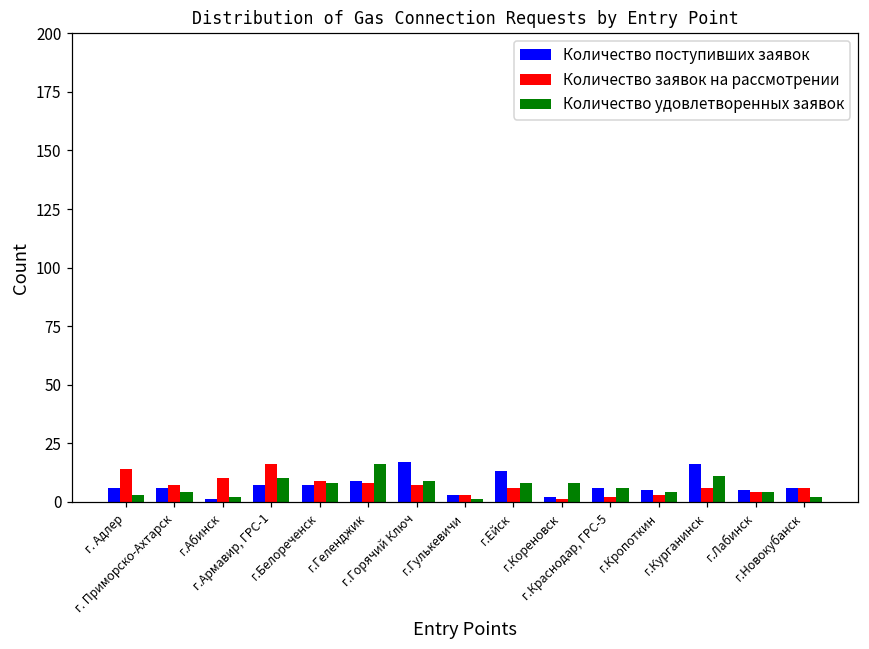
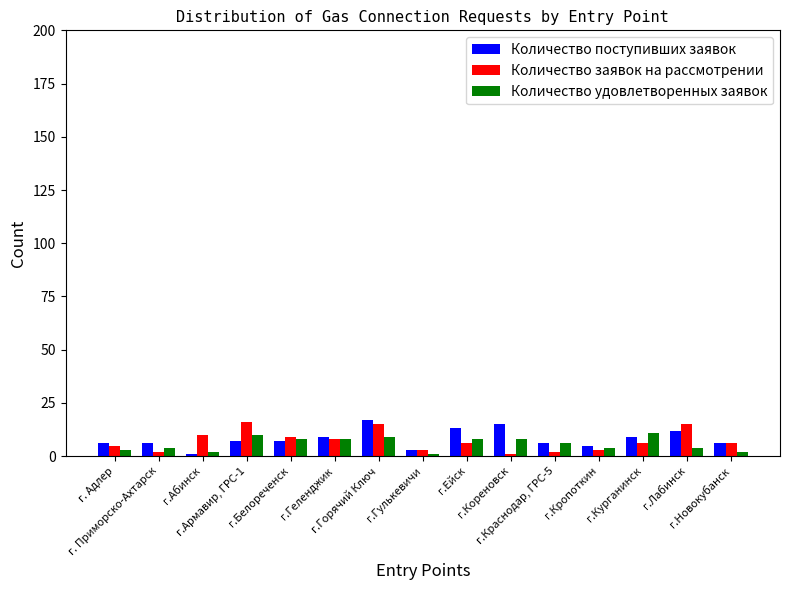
Количество заявок на рассмотрении, г. Адлер: 14 -> 5
Количество заявок на рассмотрении, г. Приморско-Ахтарск: 7 -> 2
Количество удовлетворенных заявок, г.Геленджик: 16 -> 8
Количество заявок на рассмотрении, г.Горячий Ключ: 7 -> 15
Количество поступивших заявок, г.Кореновск: 2 -> 15
Количество поступивших заявок, г.Курганинск: 16 -> 9
Количество поступивших заявок, г.Лабинск: 5 -> 12
Количество заявок на рассмотрении, г.Лабинск: 4 -> 15
